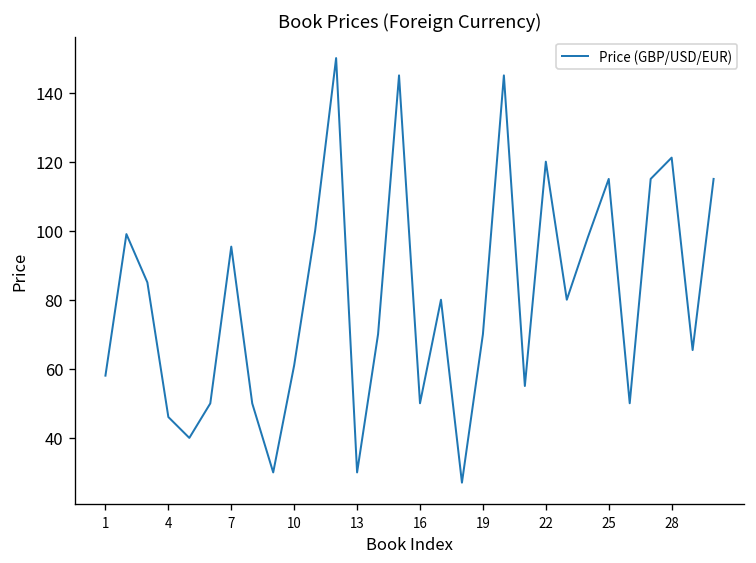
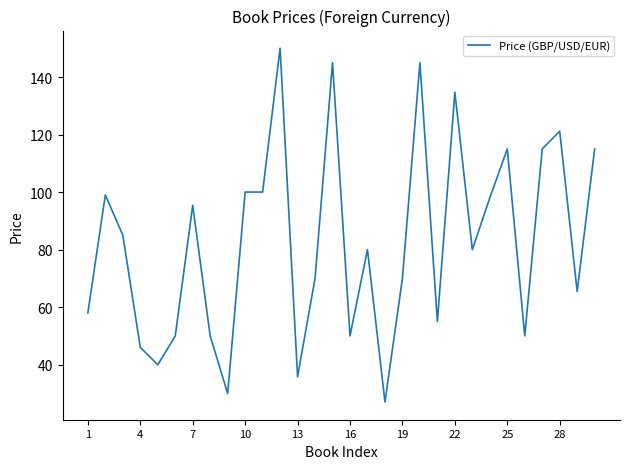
10: 61 -> 100
13: 30 -> 36
22: 120 -> 135
